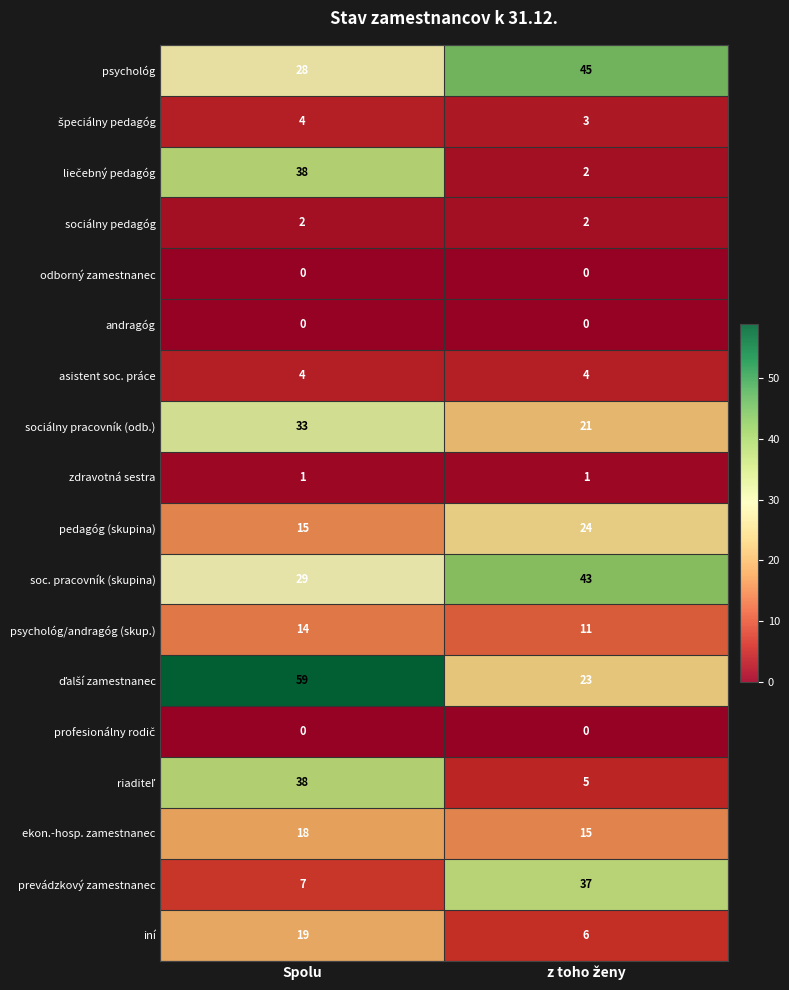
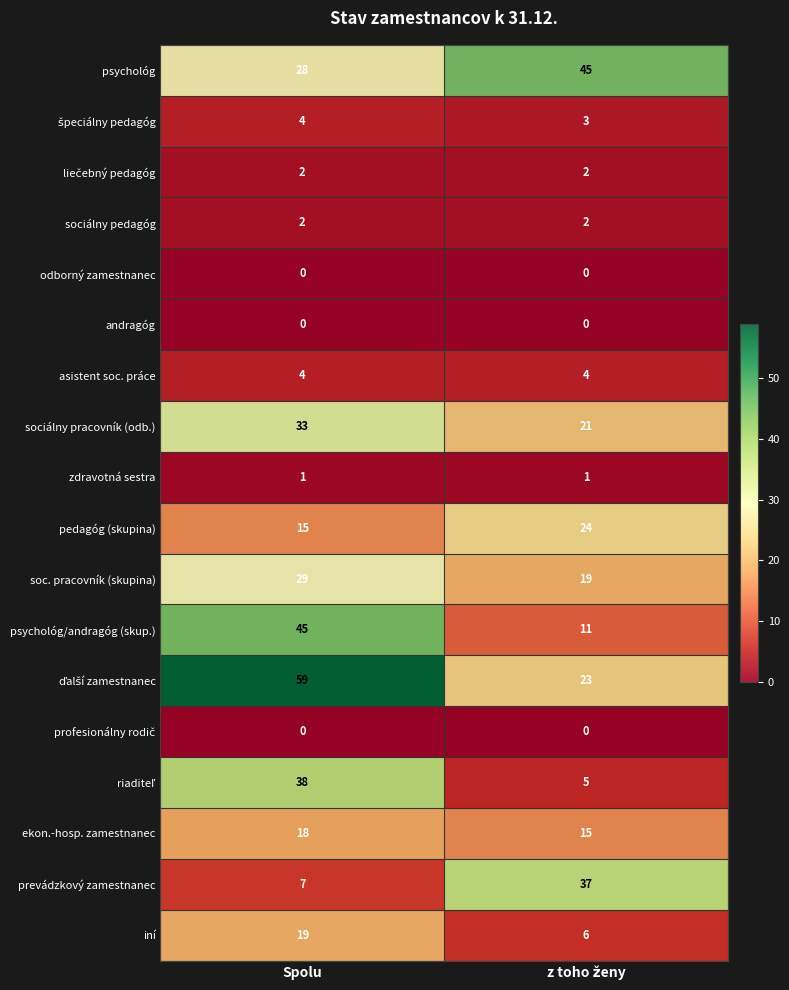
liečebný pedagóg, Spolu: 38 -> 2
soc. pracovník (skupina), z toho ženy: 43 -> 19
psychológ/andragóg (skup.), Spolu: 14 -> 45
